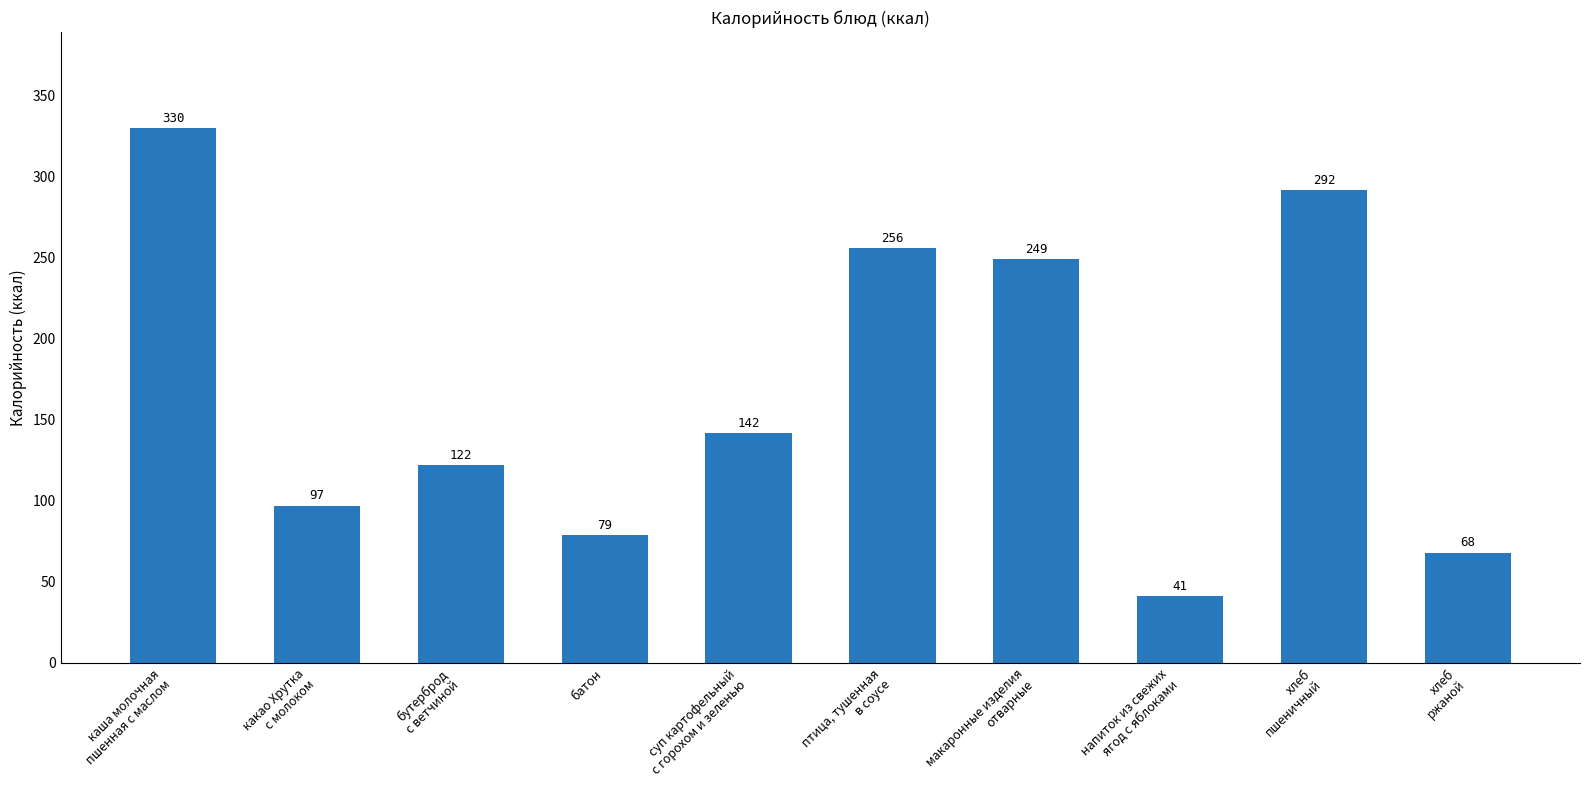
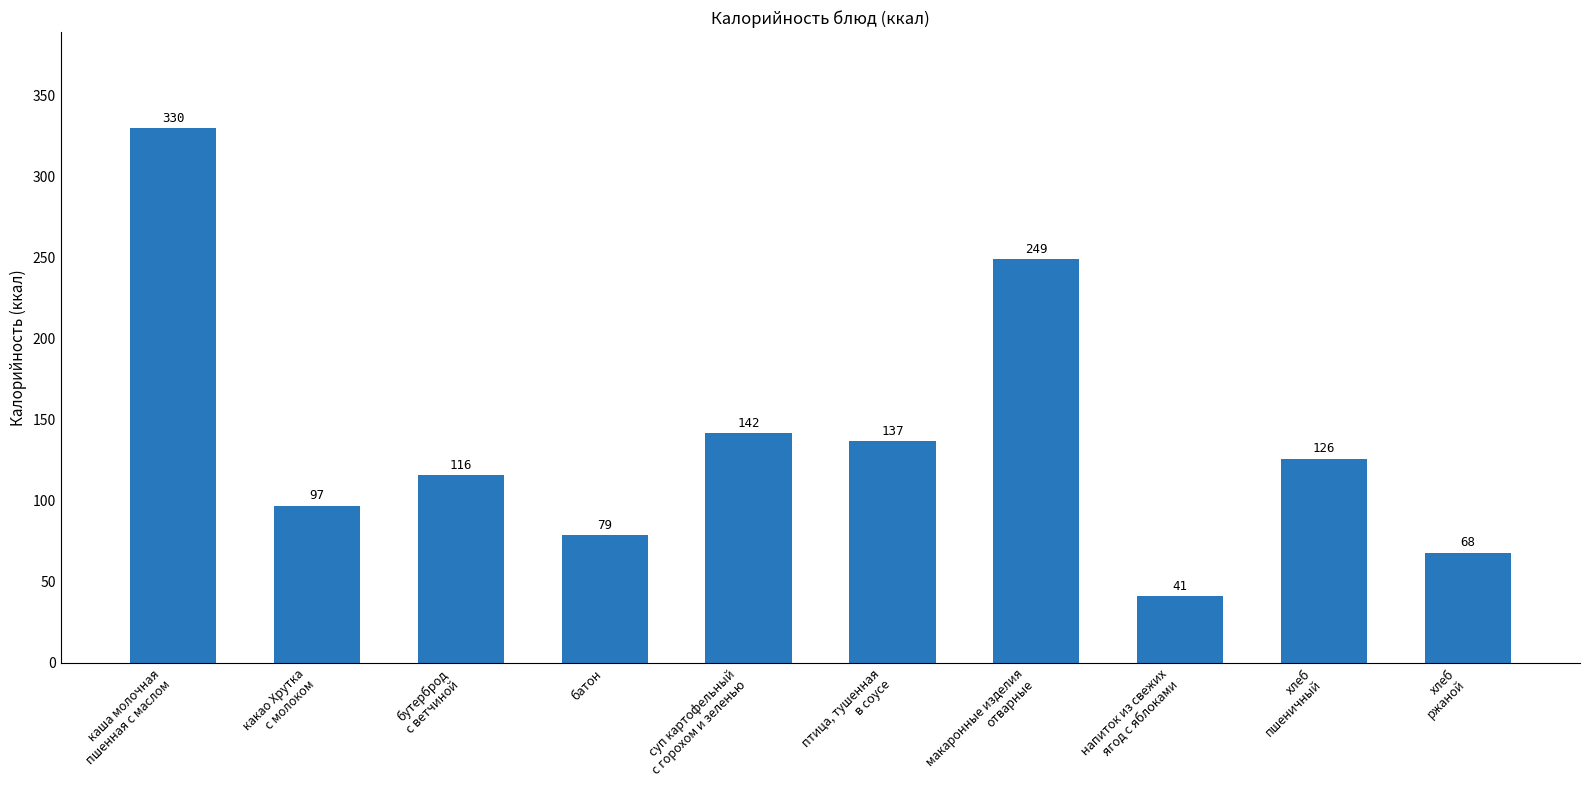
бутерброд с ветчиной: 122 -> 116
птица, тушенная в соусе: 256 -> 137
хлеб пшеничный: 292 -> 126
